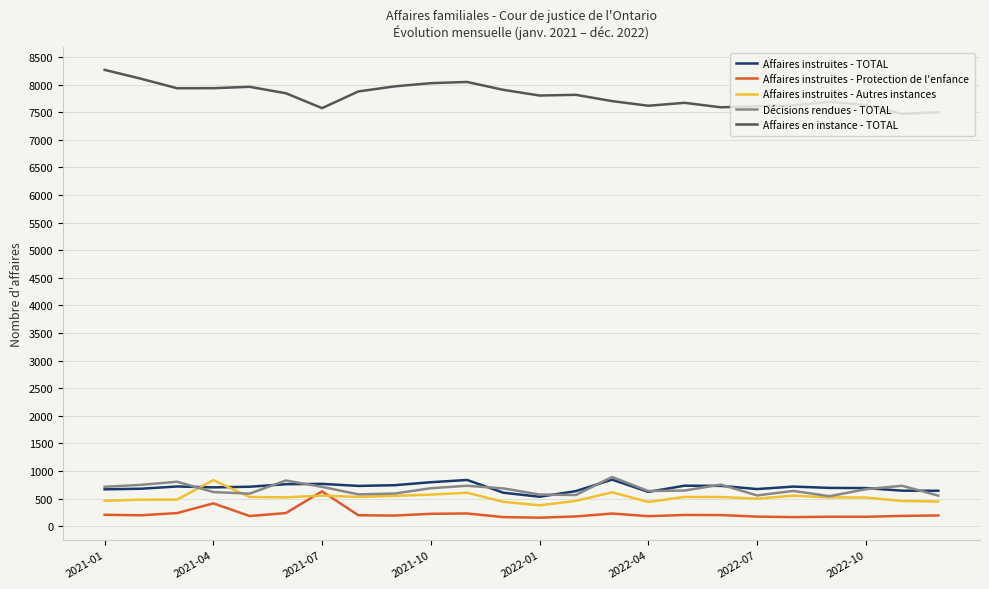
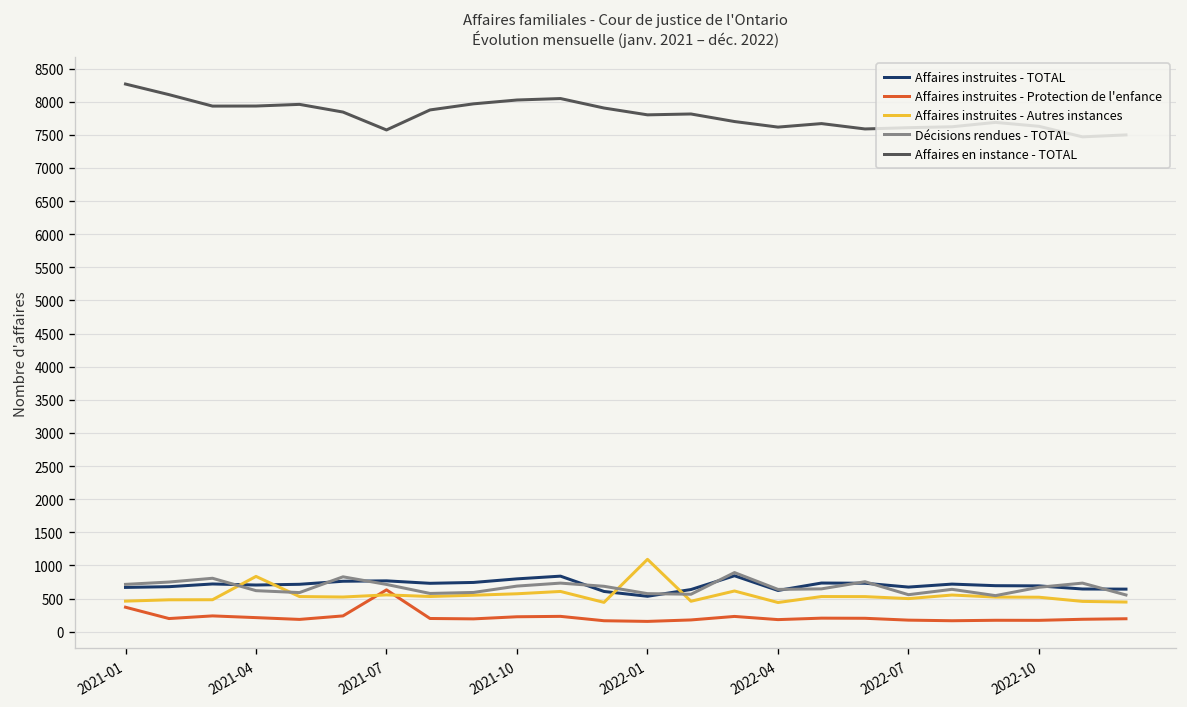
Affaires instruites - Protection de l'enfance, 2021-01: 200 -> 400
Affaires instruites - Protection de l'enfance, 2021-04: 400 -> 200
Affaires instruites - Autres instances, 2022-01: 400 -> 1100
